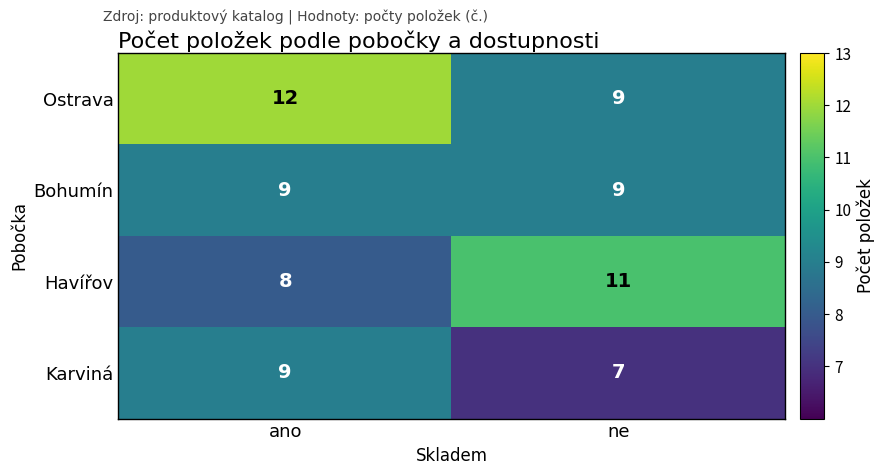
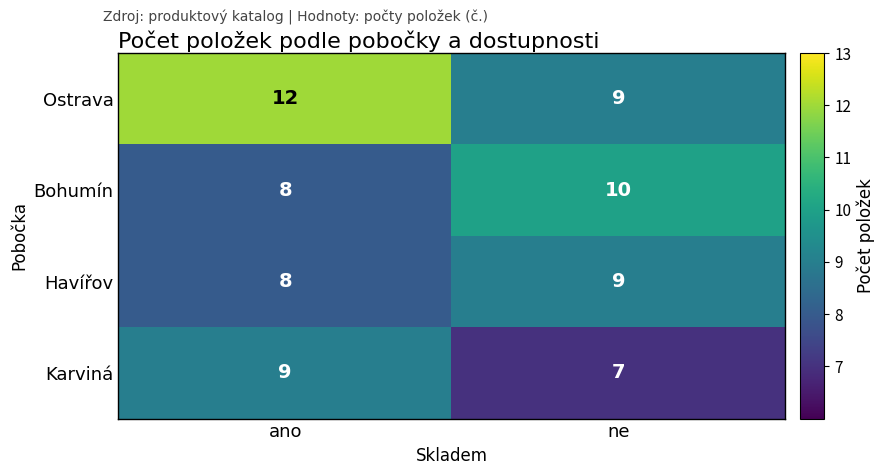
Bohumín, ano: 9 -> 8
Bohumín, ne: 9 -> 10
Havířov, ne: 11 -> 9
